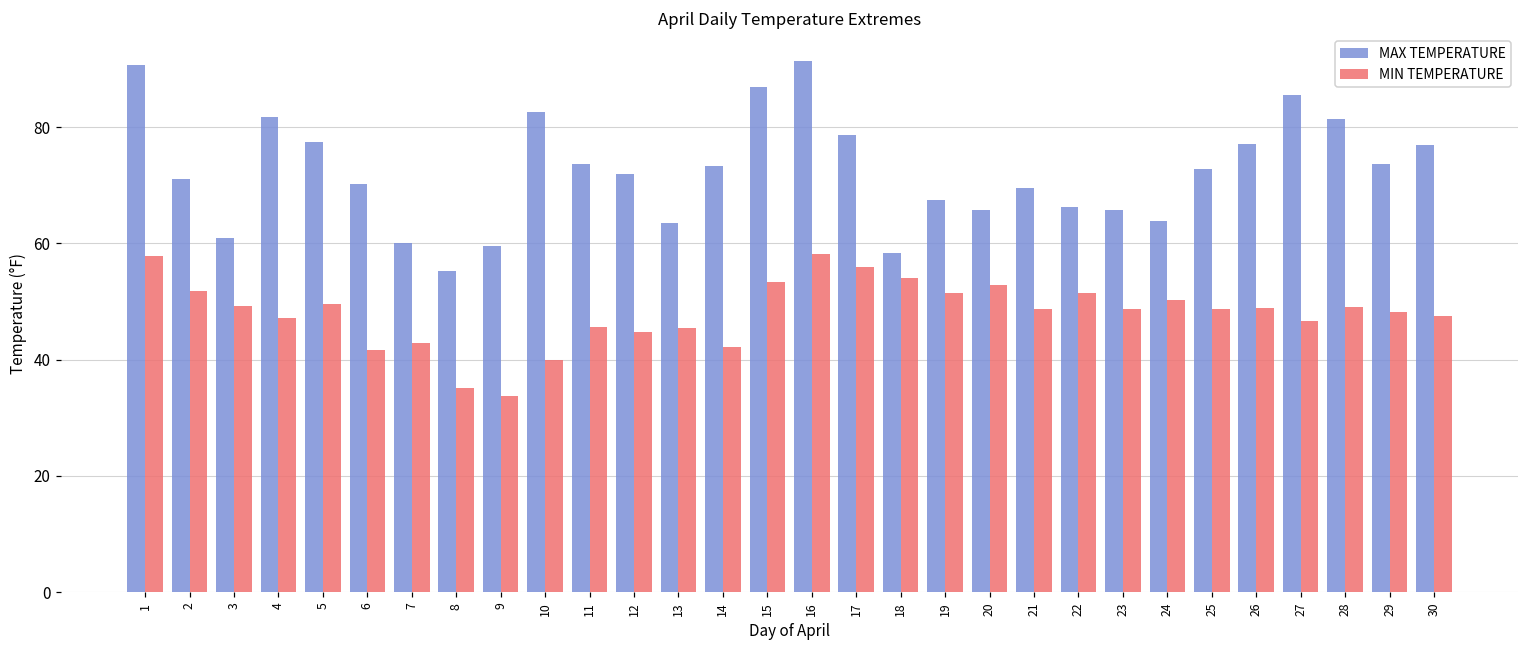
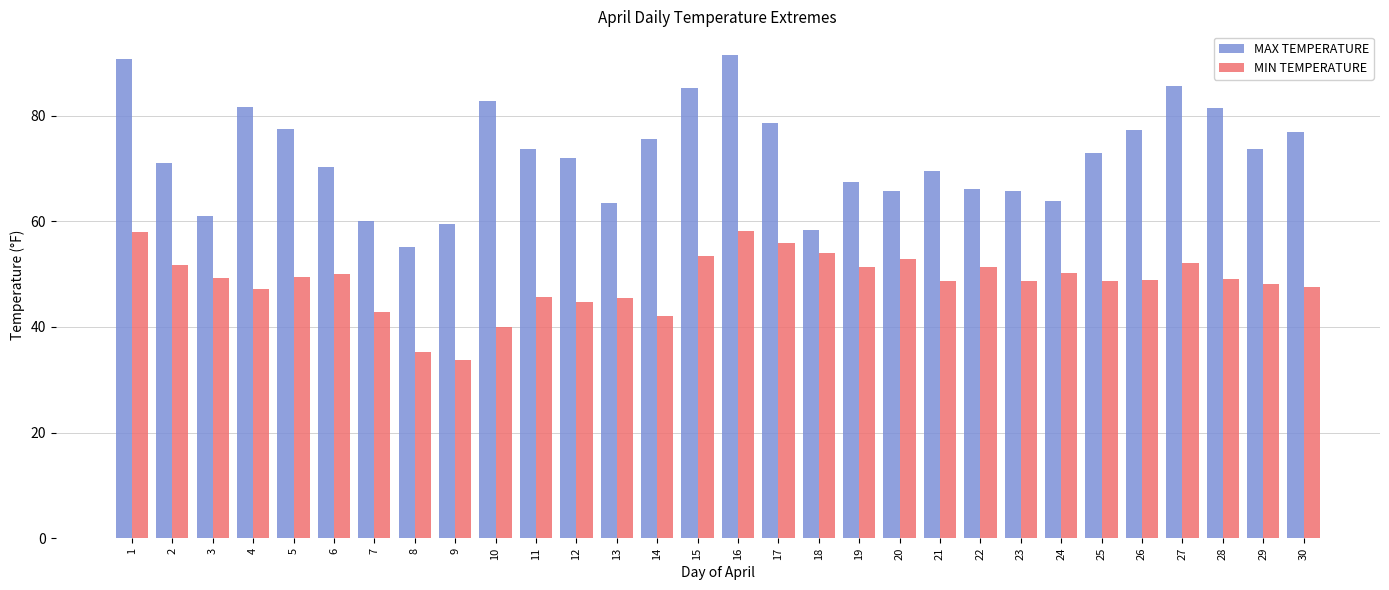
MIN TEMPERATURE, 6: 42 -> 50
MAX TEMPERATURE, 14: 73 -> 76
MAX TEMPERATURE, 15: 87 -> 85
MIN TEMPERATURE, 27: 47 -> 52
